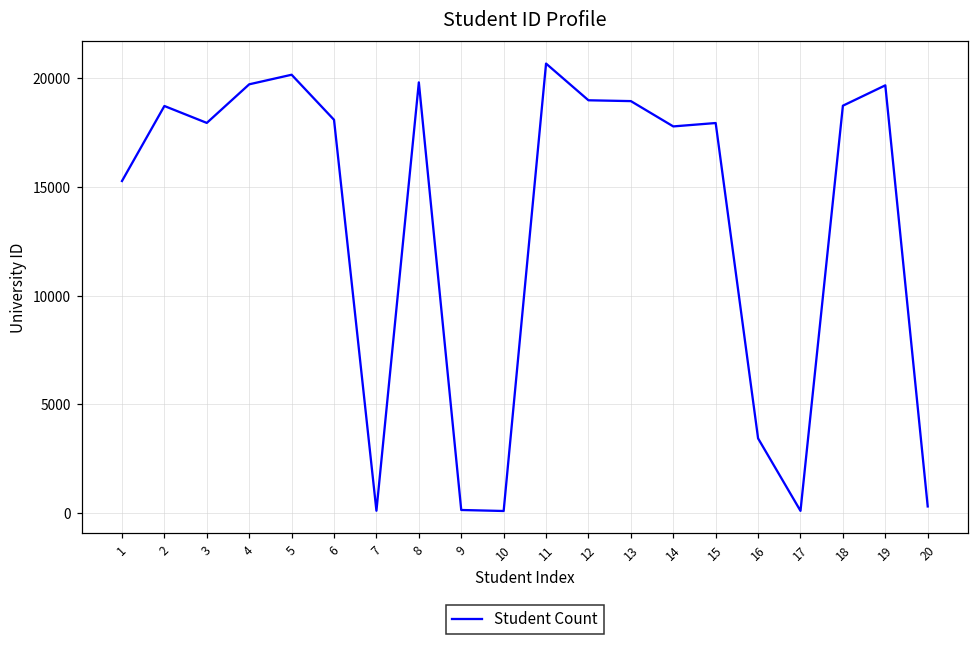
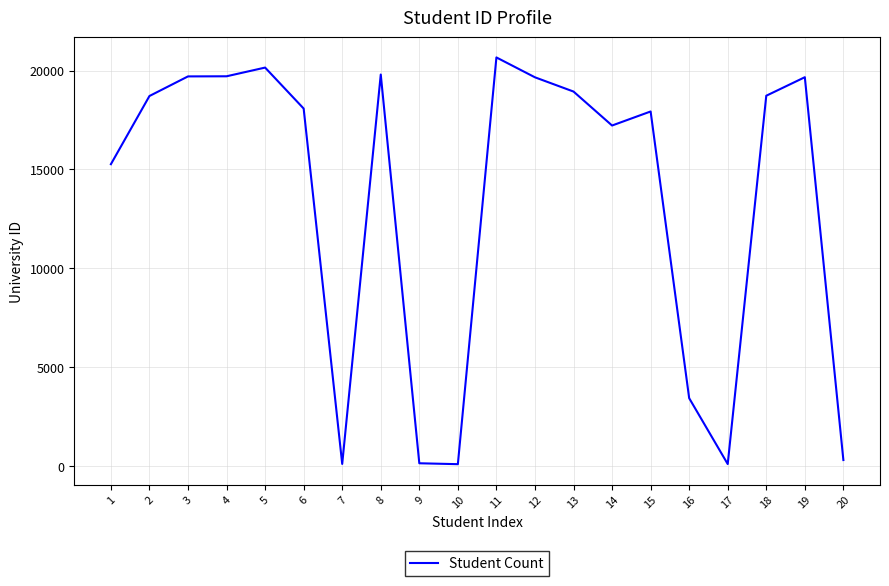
3: 17900 -> 19700
12: 19000 -> 19700
14: 17800 -> 17200
